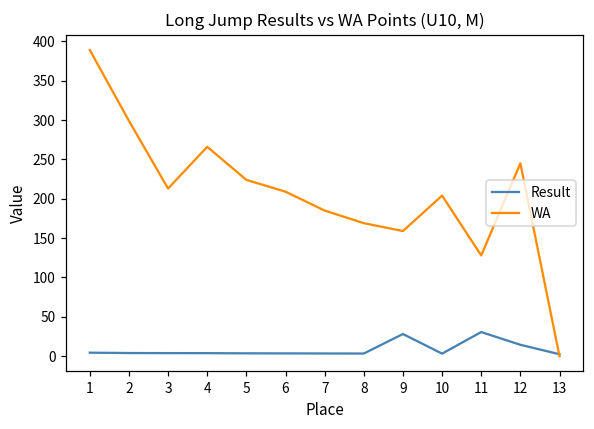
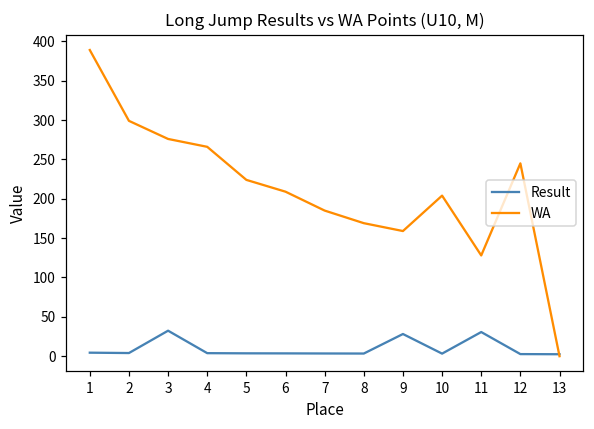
Result, 3: 0 -> 30
WA, 3: 210 -> 280
Result, 12: 10 -> 0
